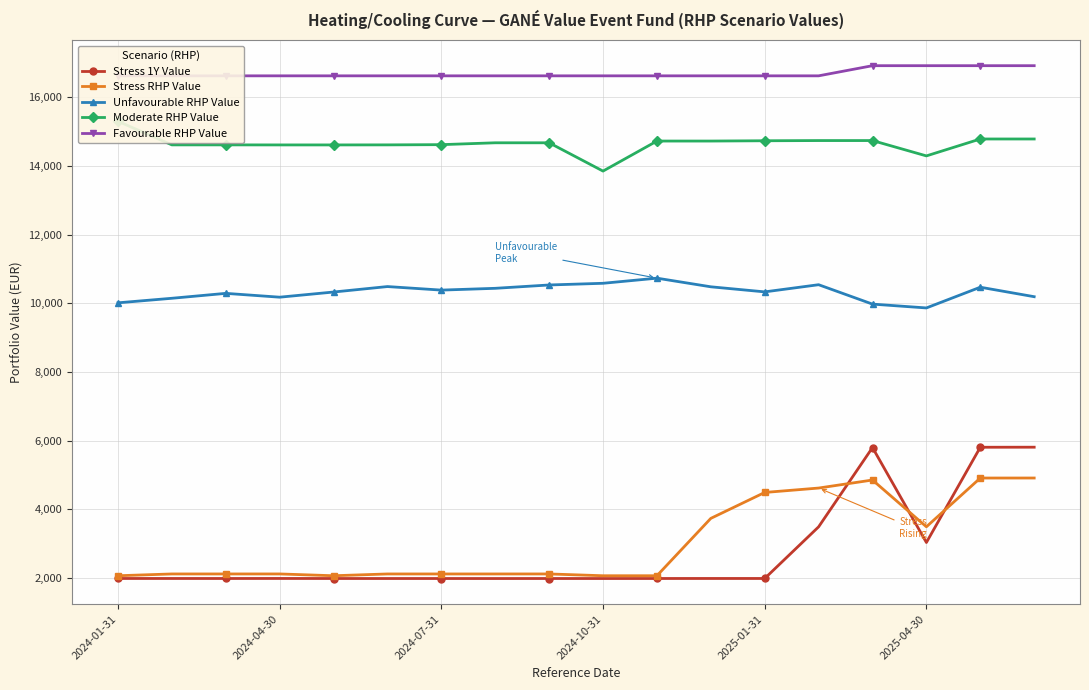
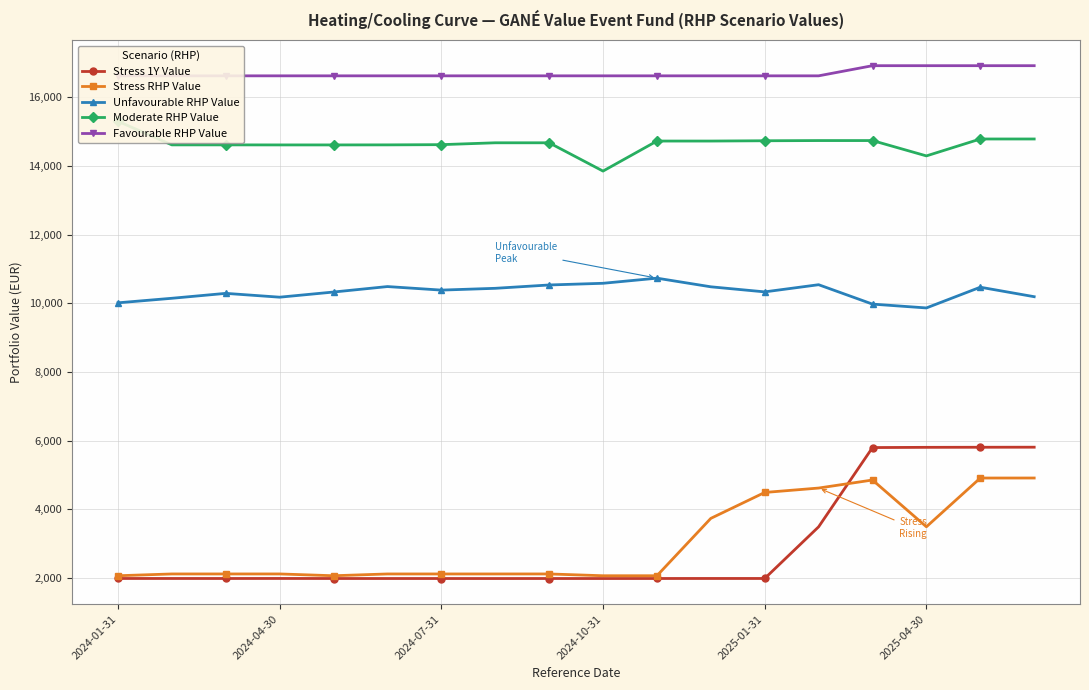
Stress 1Y Value, 2025-04-30: 3,000 -> 5,800
